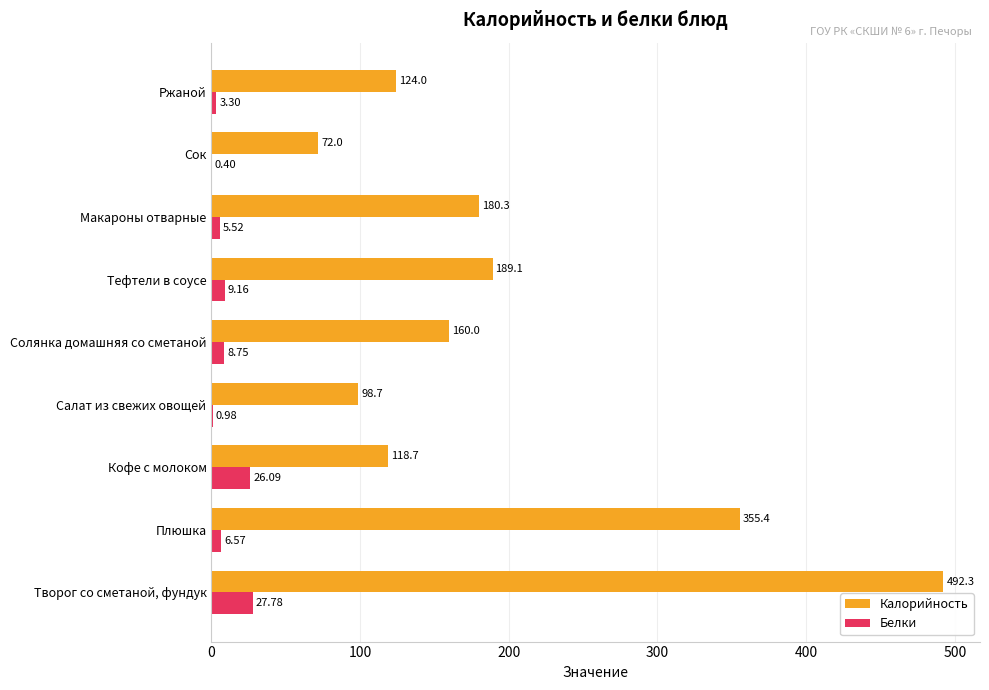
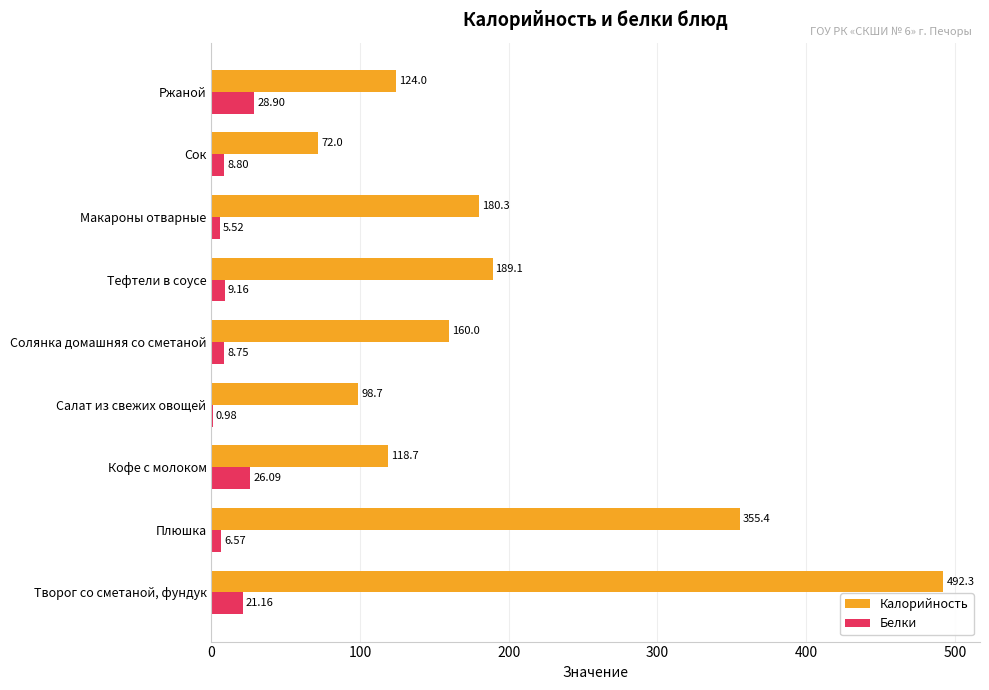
Белки, Ржаной: 3.30 -> 28.90
Белки, Сок: 0.40 -> 8.80
Белки, Творог со сметаной, фундук: 27.78 -> 21.16
